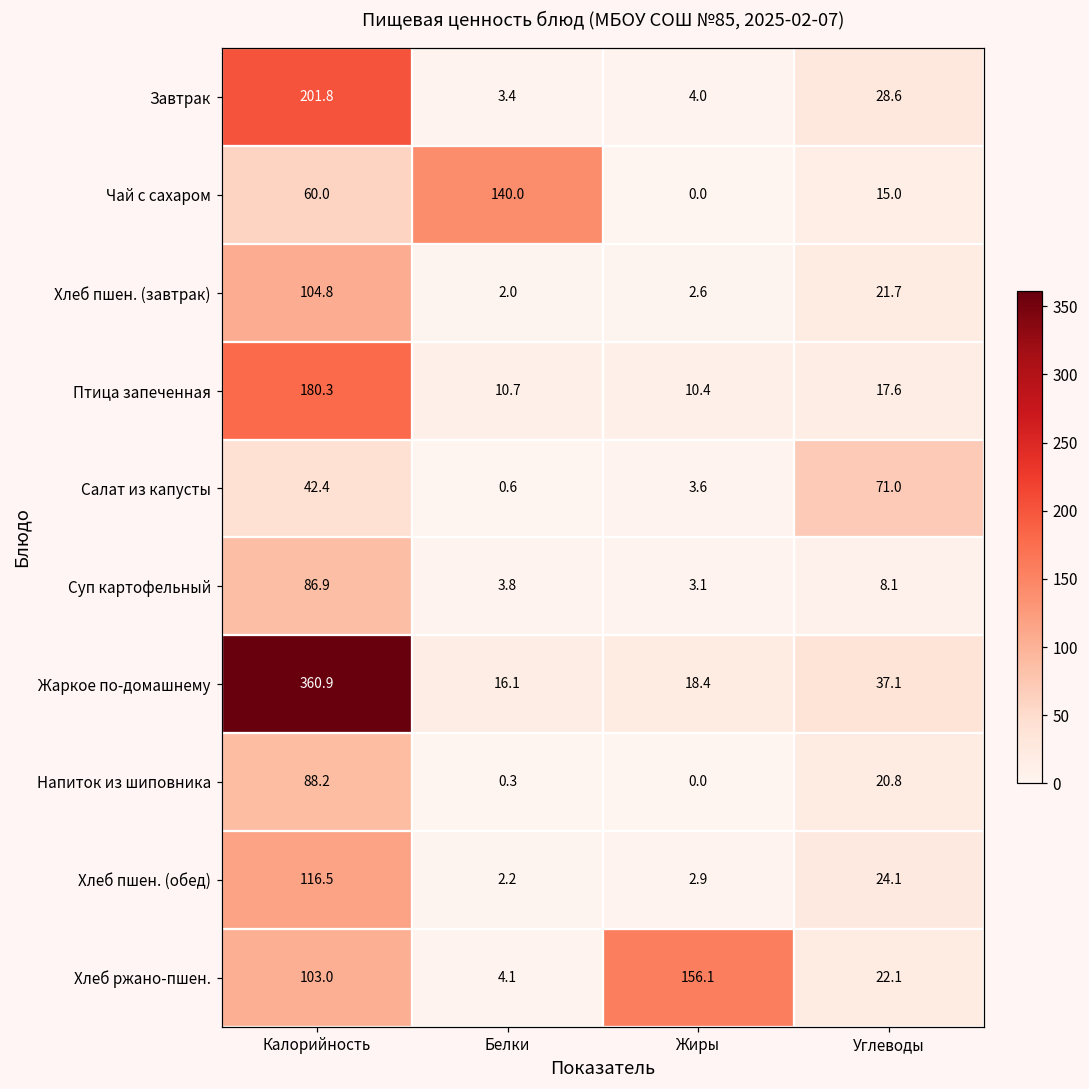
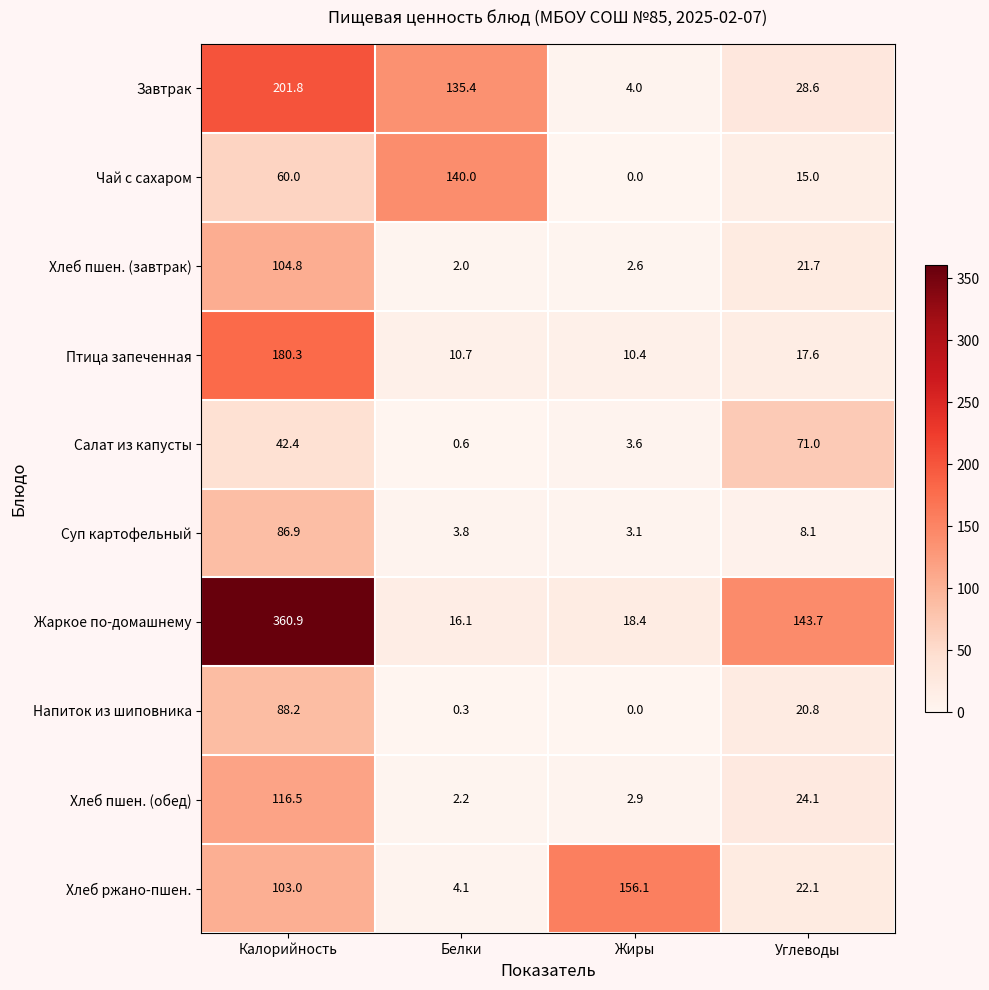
Завтрак, Белки: 3.4 -> 135.4
Жаркое по-домашнему, Углеводы: 37.1 -> 143.7
